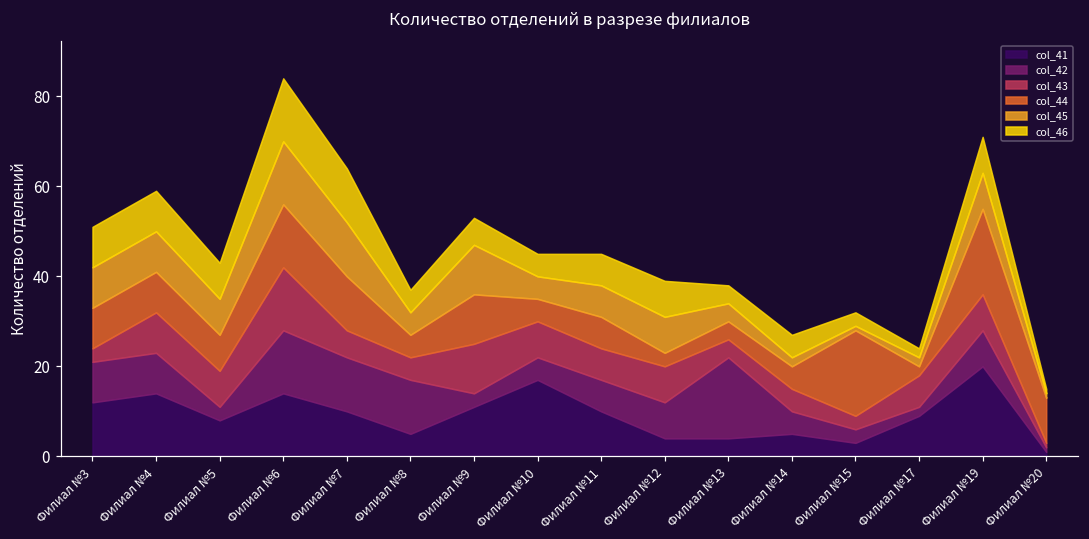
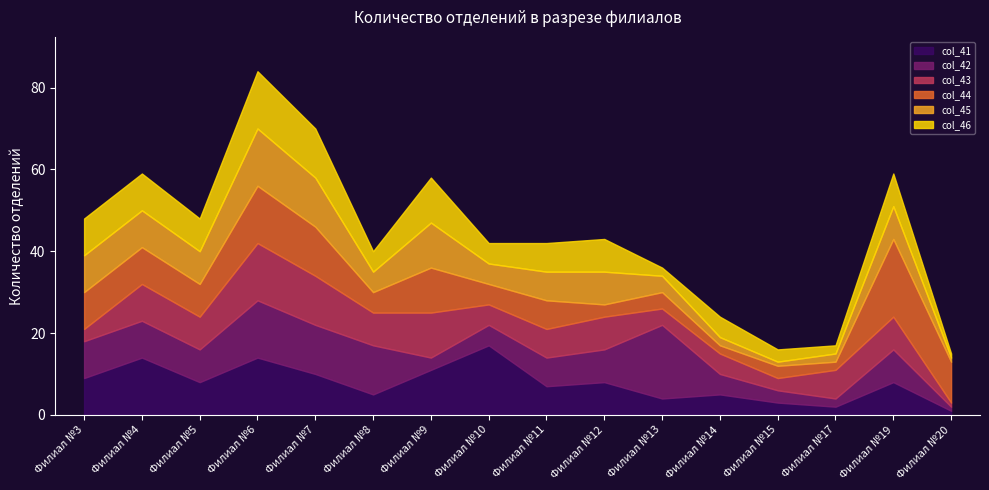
col_41, Филиал №3: 12 -> 9
col_42, Филиал №5: 3 -> 8
col_43, Филиал №7: 6 -> 12
col_43, Филиал №8: 5 -> 8
col_46, Филиал №9: 6 -> 11
col_43, Филиал №10: 8 -> 5
col_41, Филиал №11: 10 -> 7
col_41, Филиал №12: 4 -> 8
col_46, Филиал №13: 4 -> 2
col_44, Филиал №14: 5 -> 2
col_44, Филиал №15: 19 -> 3
col_41, Филиал №17: 9 -> 2
col_41, Филиал №19: 20 -> 8
